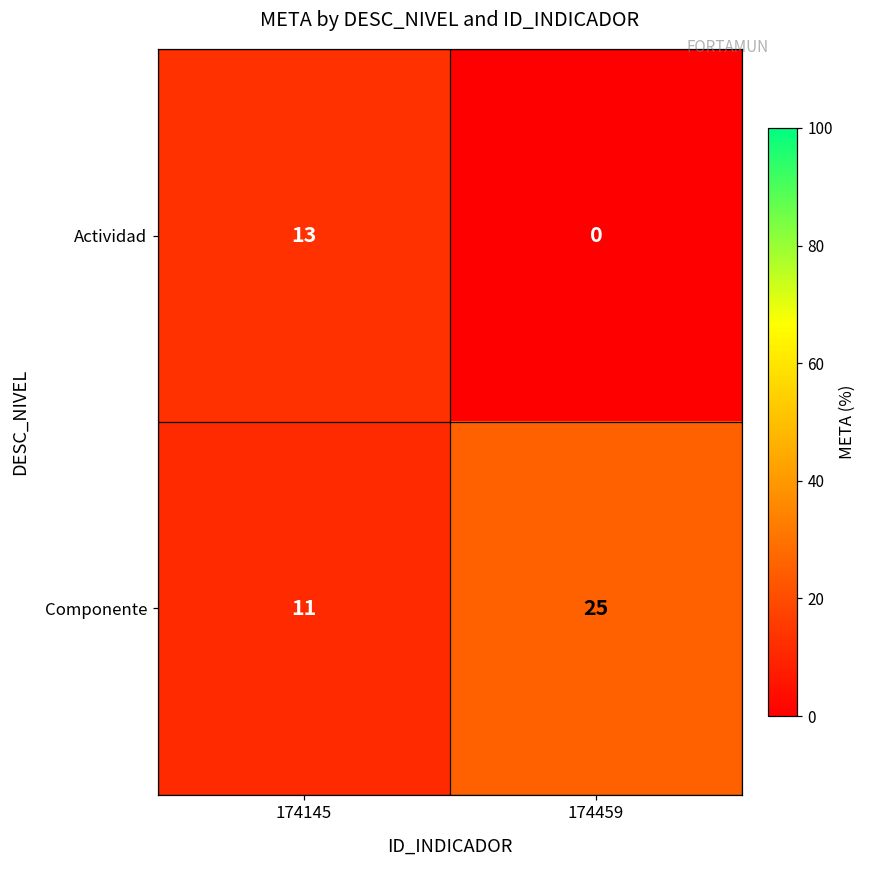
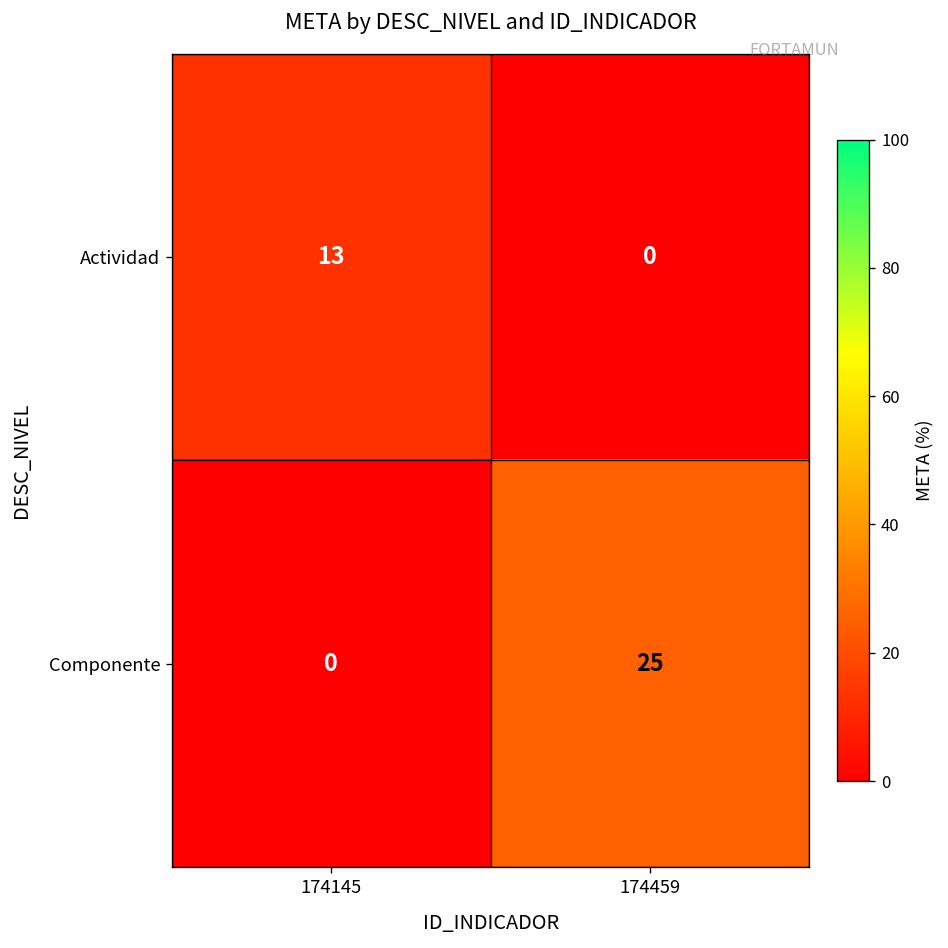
Componente, 174145: 11 -> 0
